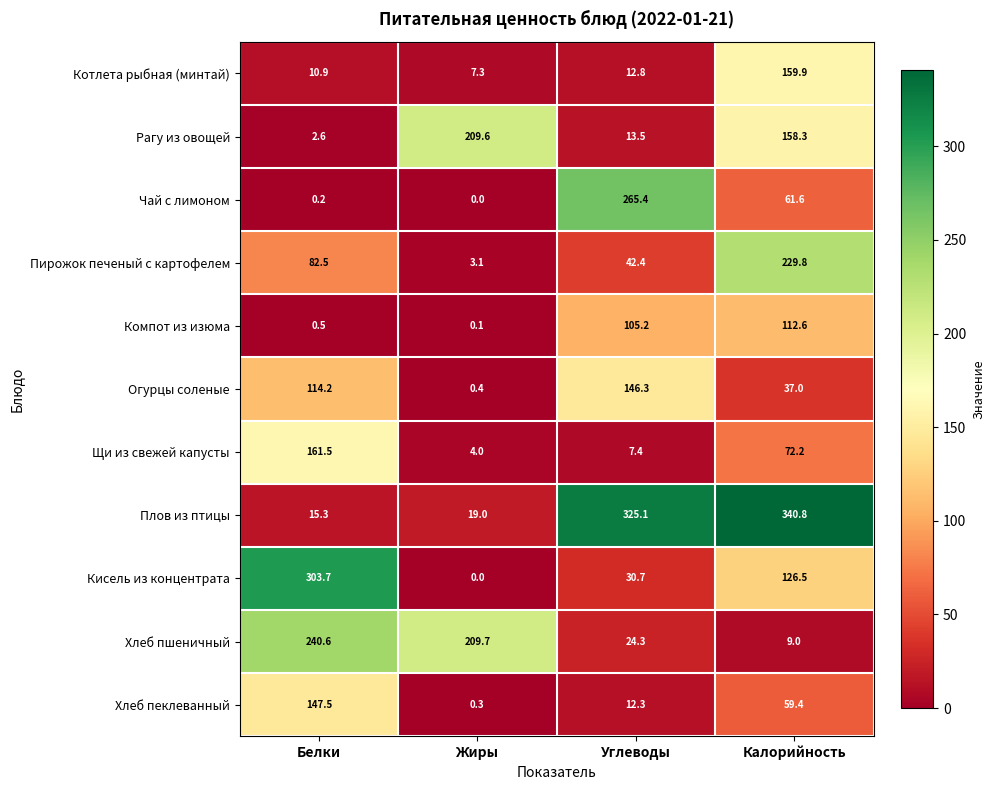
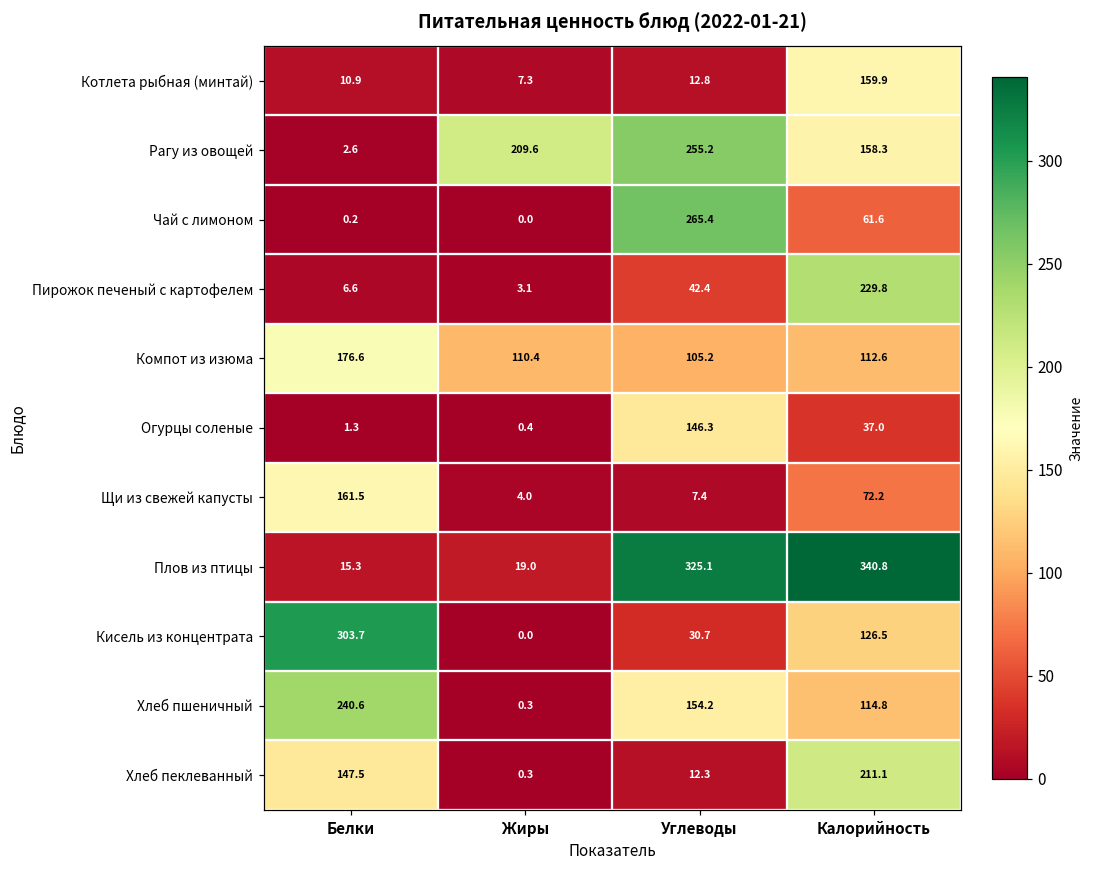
Рагу из овощей, Углеводы: 13.5 -> 255.2
Пирожок печеный с картофелем, Белки: 82.5 -> 6.6
Компот из изюма, Белки: 0.5 -> 176.6
Компот из изюма, Жиры: 0.1 -> 110.4
Огурцы соленые, Белки: 114.2 -> 1.3
Хлеб пшеничный, Жиры: 209.7 -> 0.3
Хлеб пшеничный, Углеводы: 24.3 -> 154.2
Хлеб пшеничный, Калорийность: 9.0 -> 114.8
Хлеб пеклеванный, Калорийность: 59.4 -> 211.1
